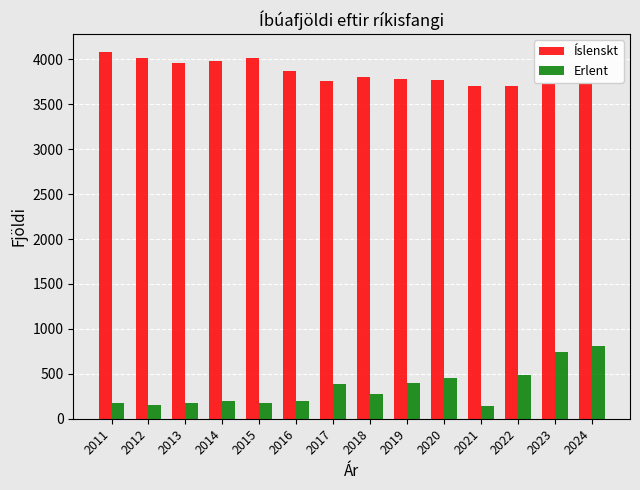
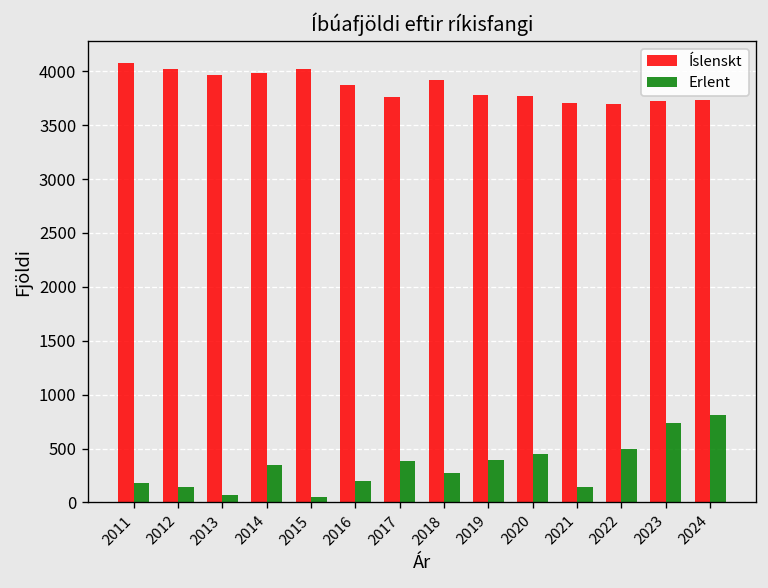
Erlent, 2013: 200 -> 100
Erlent, 2014: 200 -> 400
Erlent, 2015: 200 -> 100
Íslenskt, 2018: 3800 -> 3900
